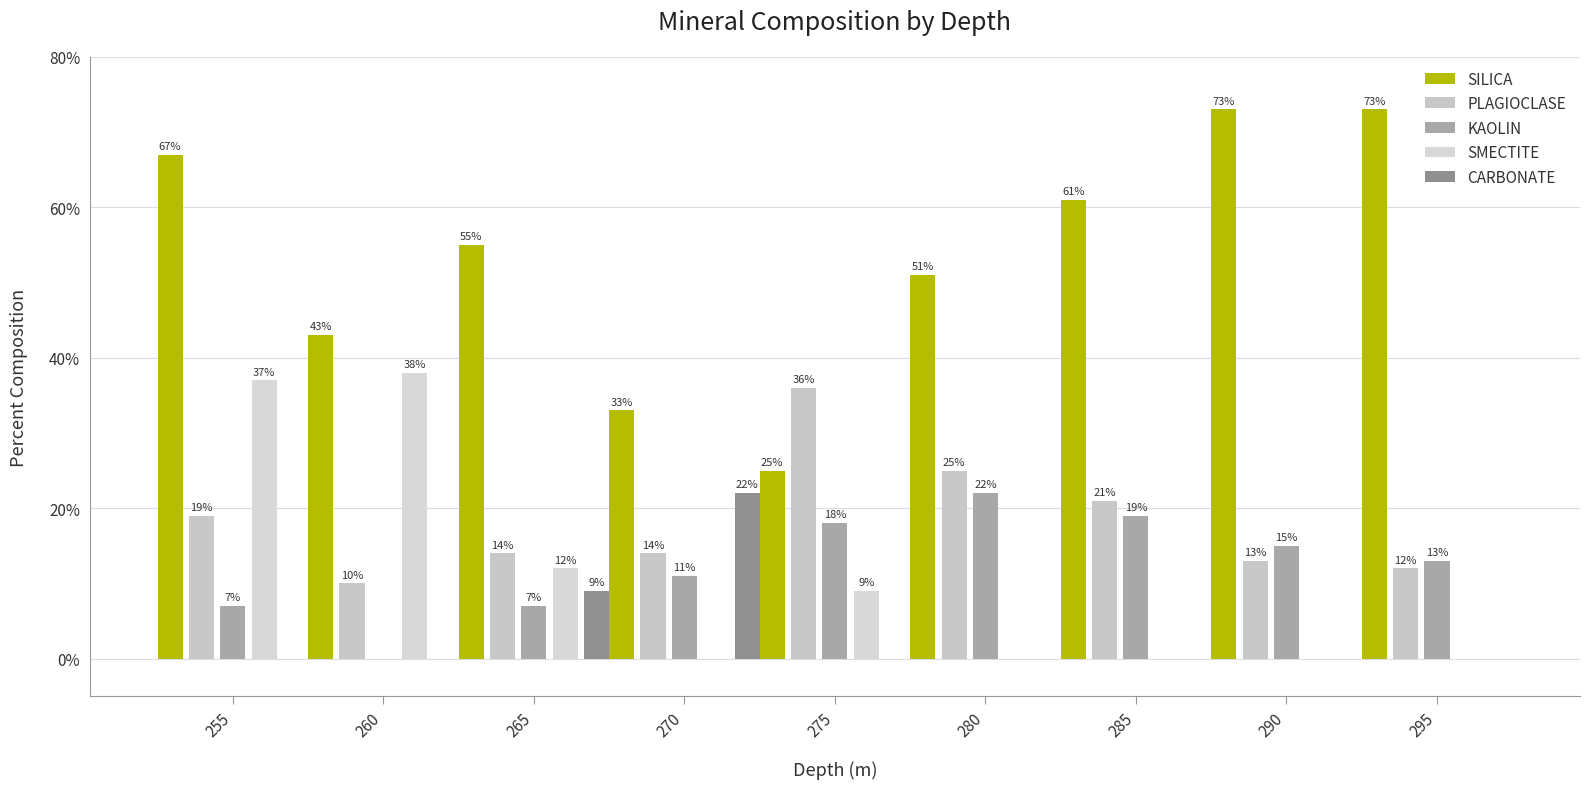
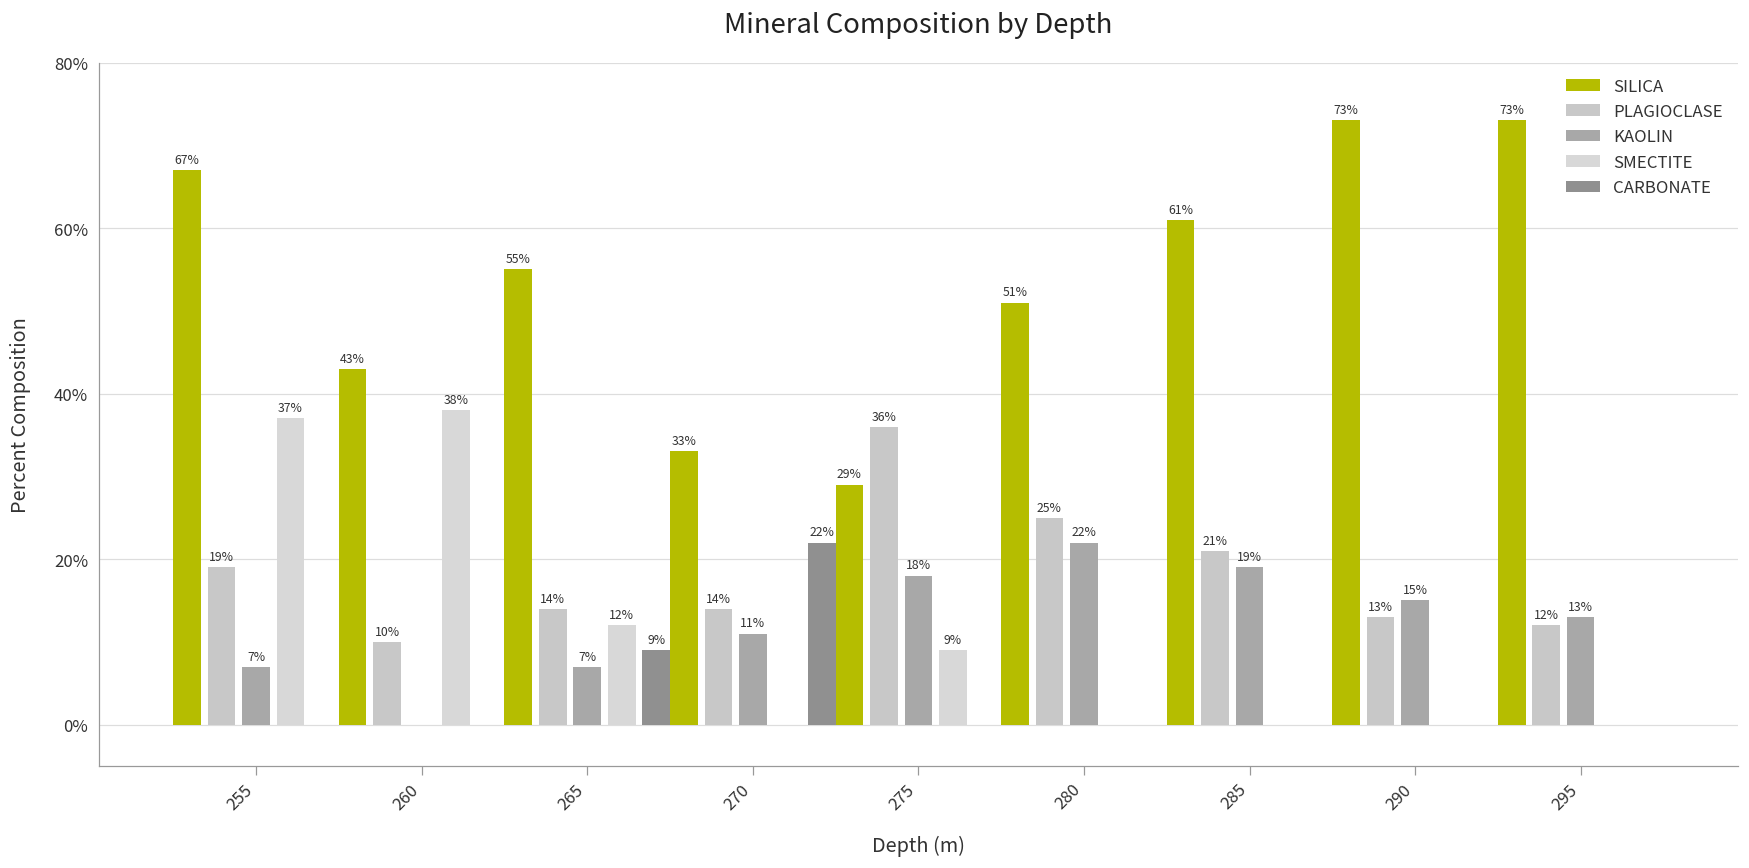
SILICA, 275: 25% -> 29%
